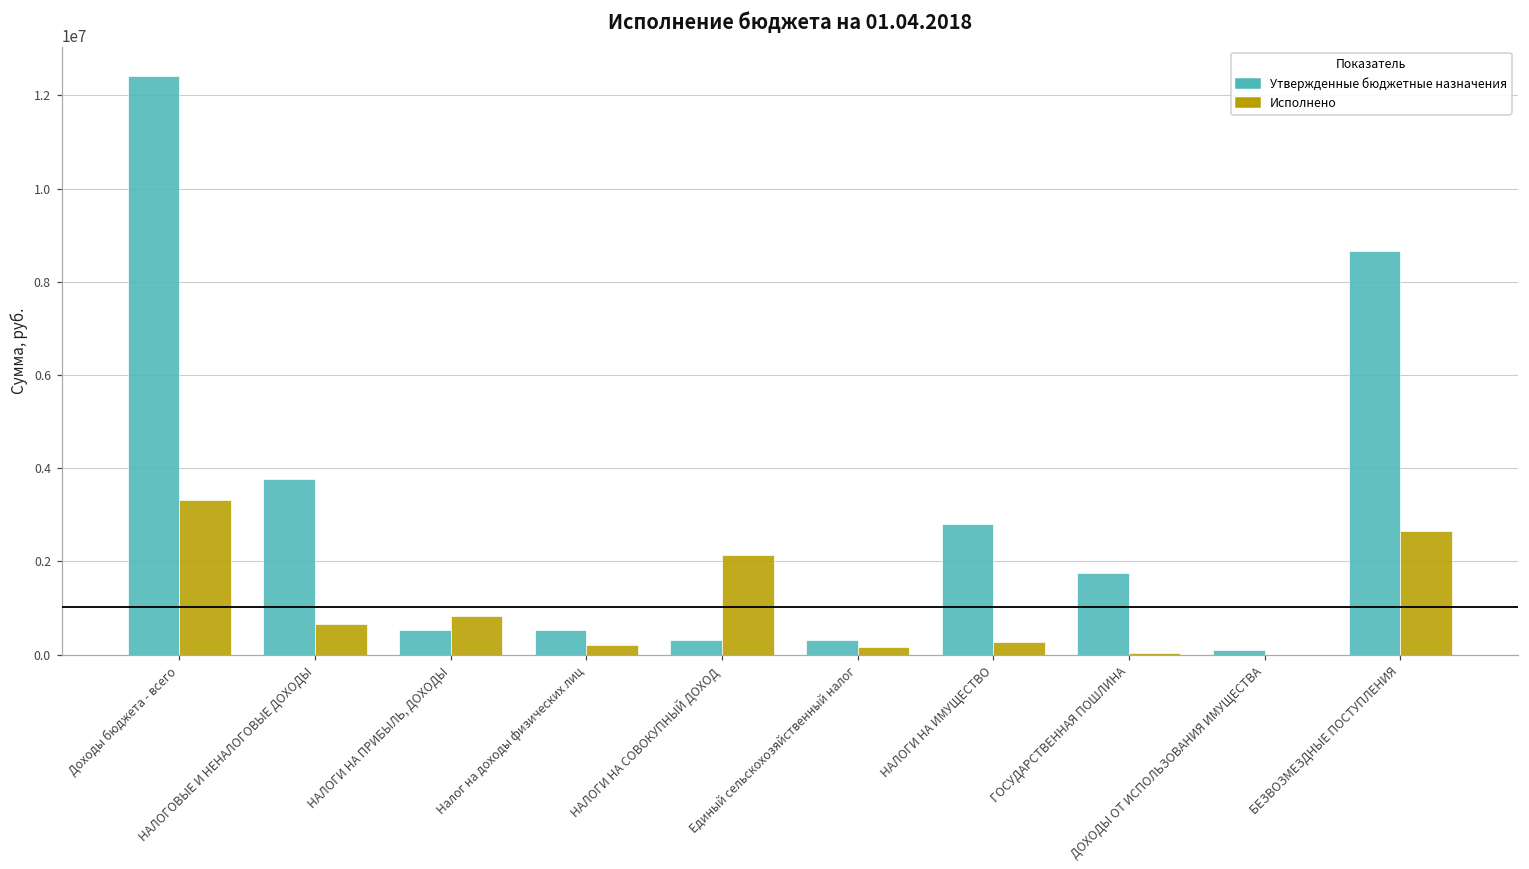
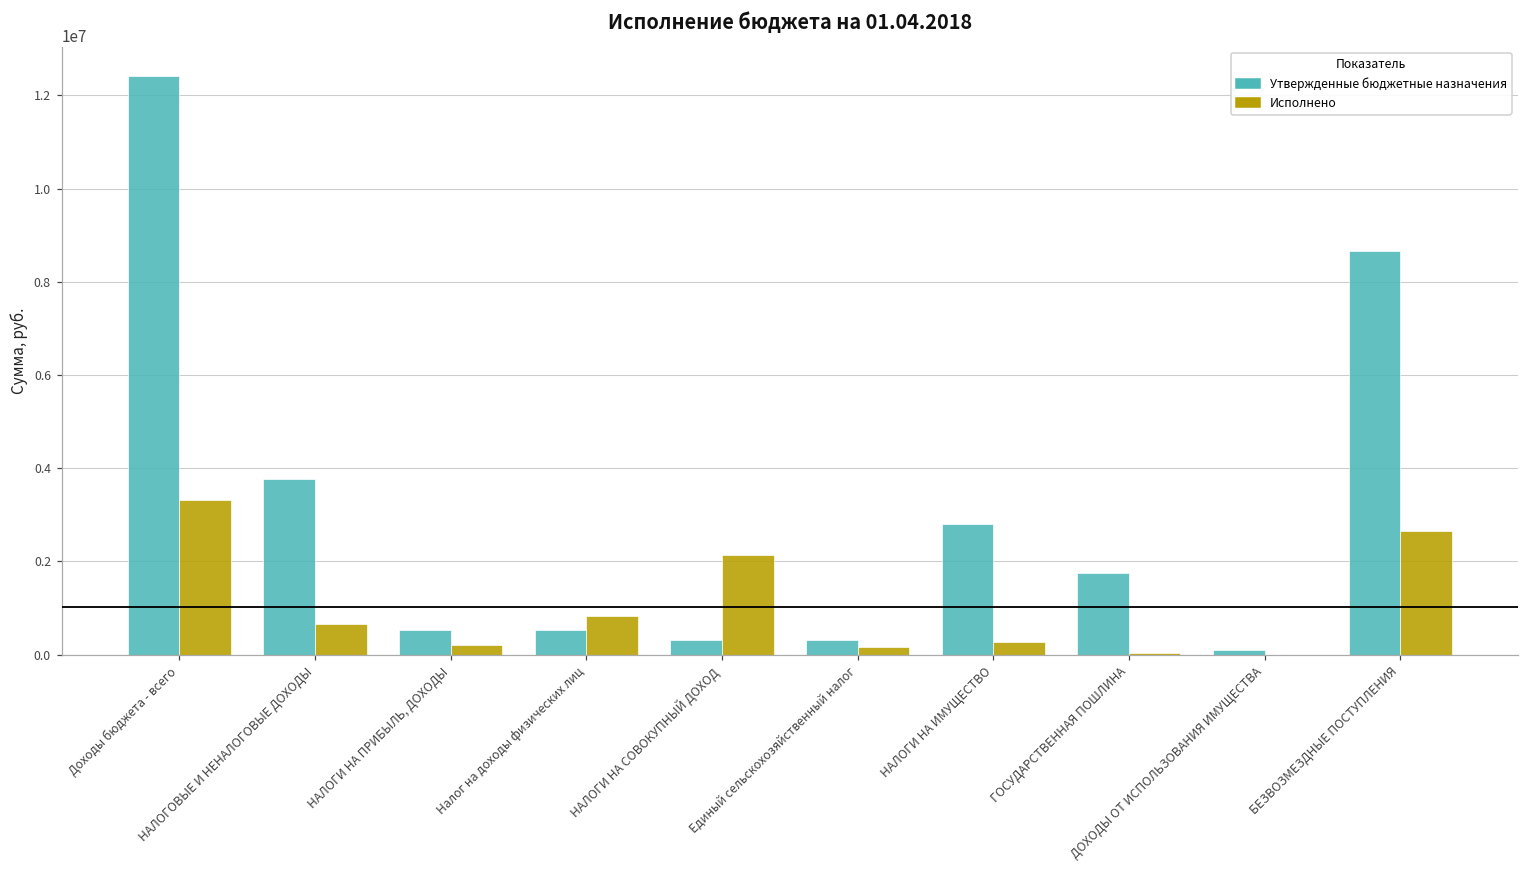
Исполнено, НАЛОГИ НА ПРИБЫЛЬ, ДОХОДЫ: 800000 -> 200000
Исполнено, Налог на доходы физических лиц: 200000 -> 800000
